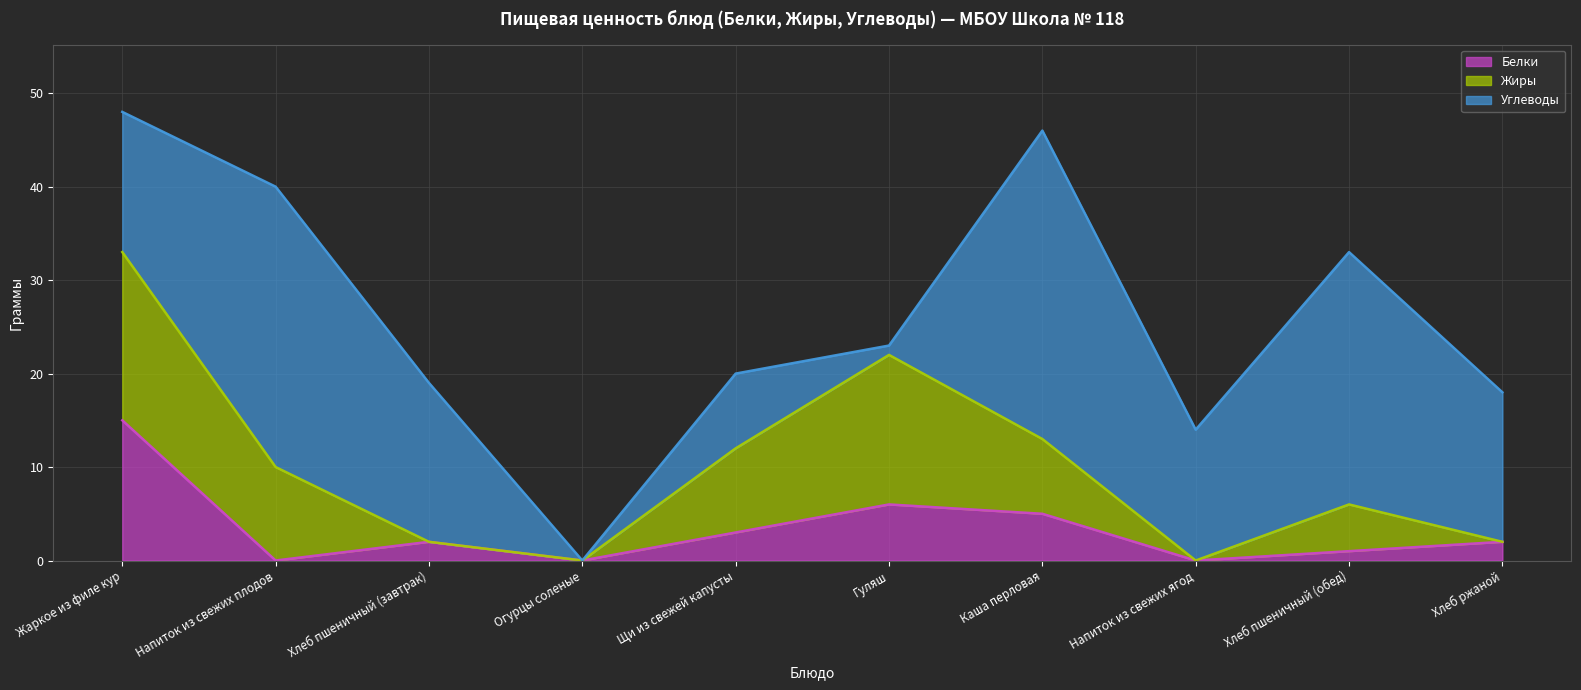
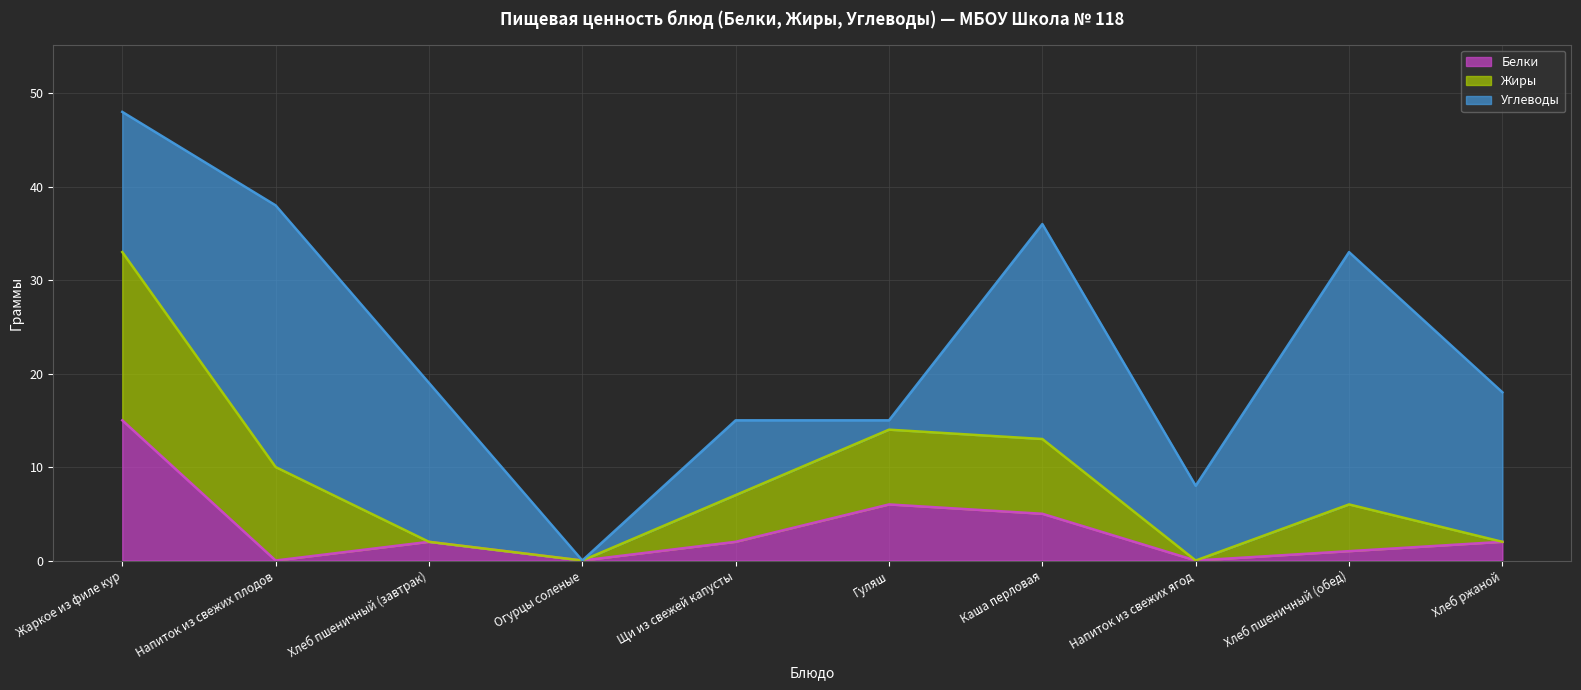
Углеводы, Напиток из свежих плодов: 30 -> 28
Белки, Щи из свежей капусты: 3 -> 2
Жиры, Щи из свежей капусты: 9 -> 5
Жиры, Гуляш: 16 -> 8
Углеводы, Каша перловая: 33 -> 23
Углеводы, Напиток из свежих ягод: 14 -> 8
